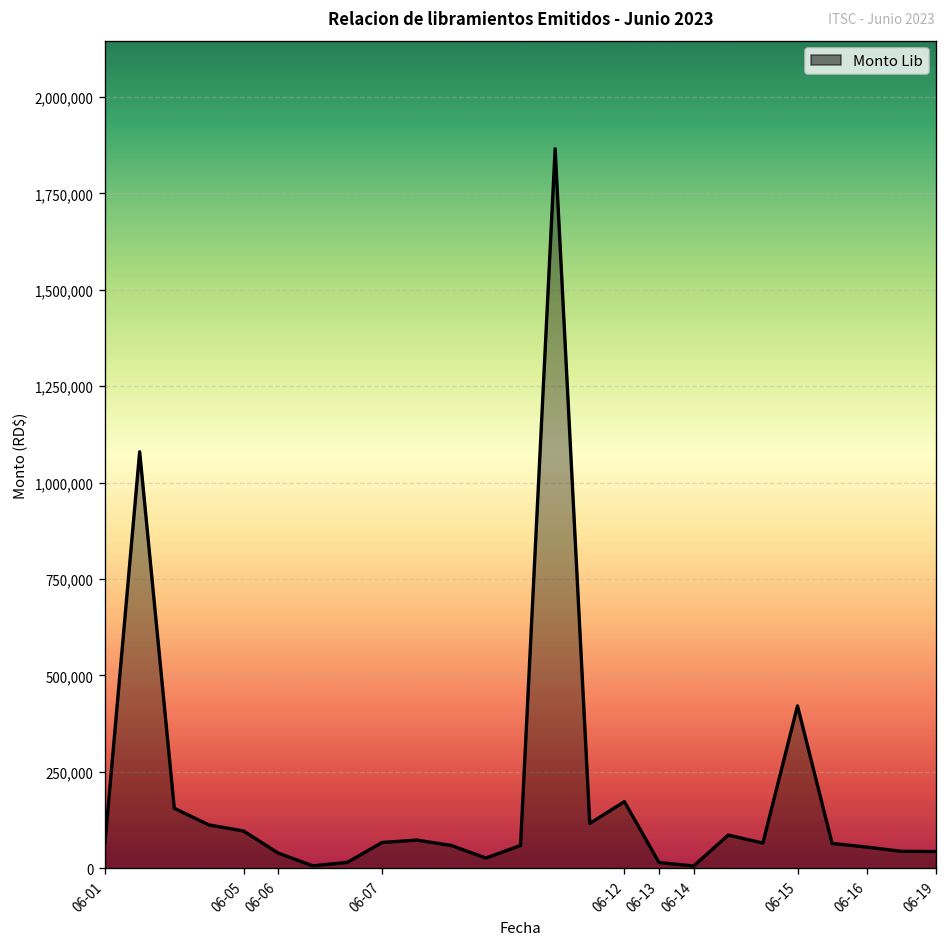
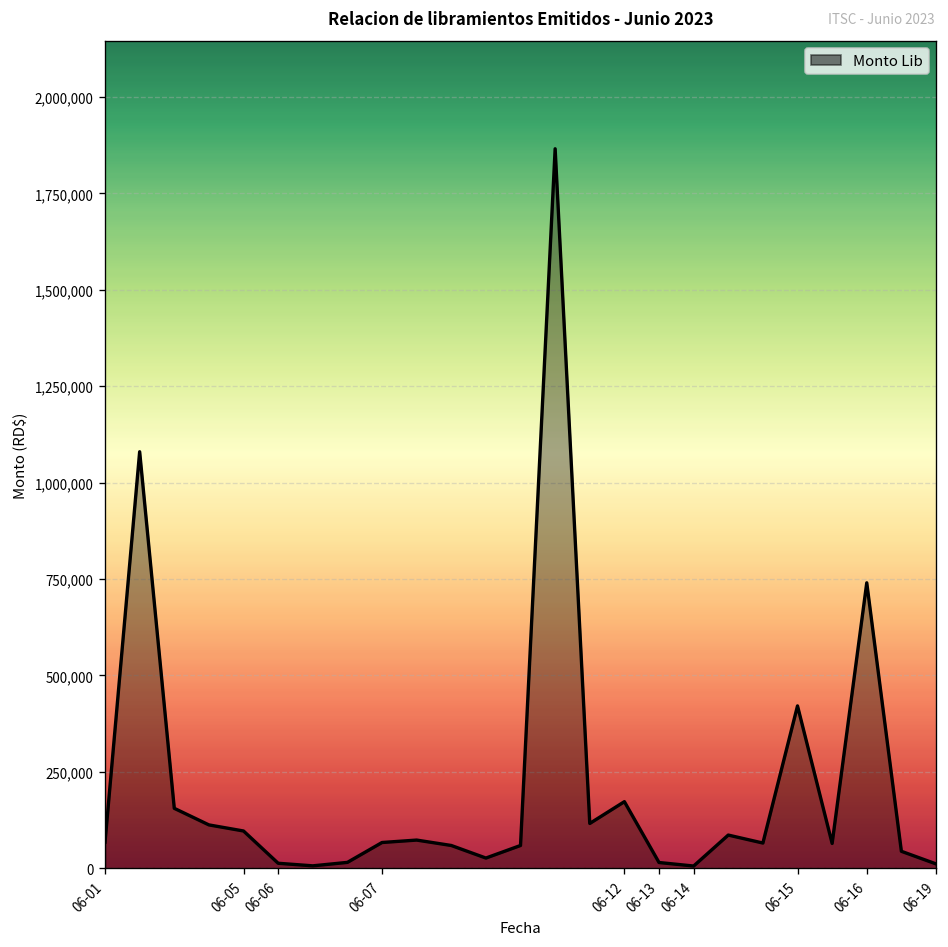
06-06: 40,000 -> 10,000
06-16: 50,000 -> 740,000
06-19: 40,000 -> 10,000
